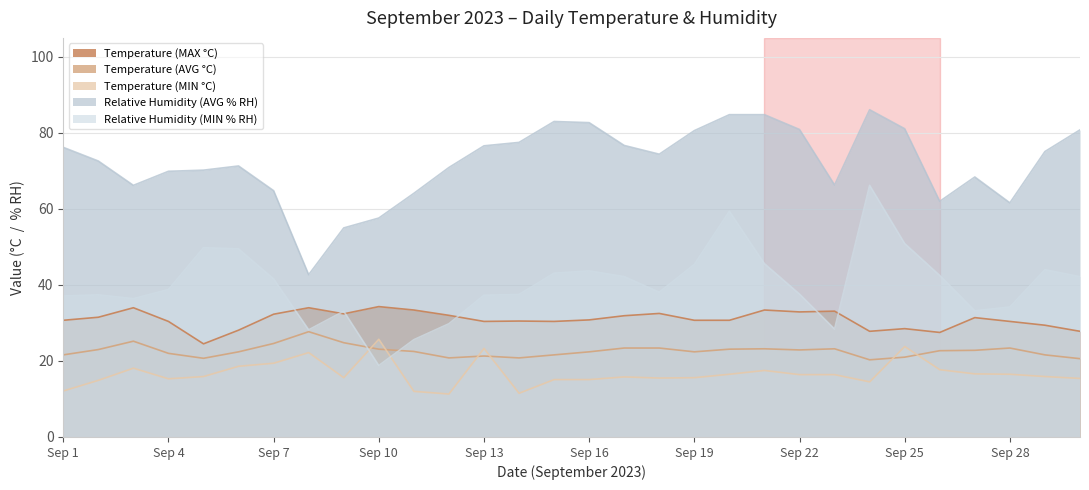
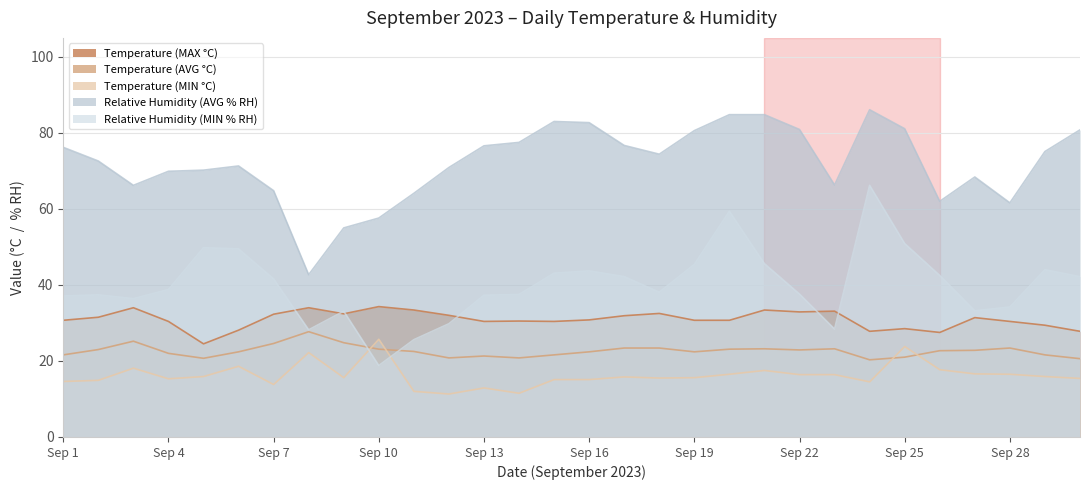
Temperature (MIN °C), Sep 1: 12 -> 15
Temperature (MIN °C), Sep 7: 19 -> 14
Temperature (MIN °C), Sep 13: 23 -> 13
